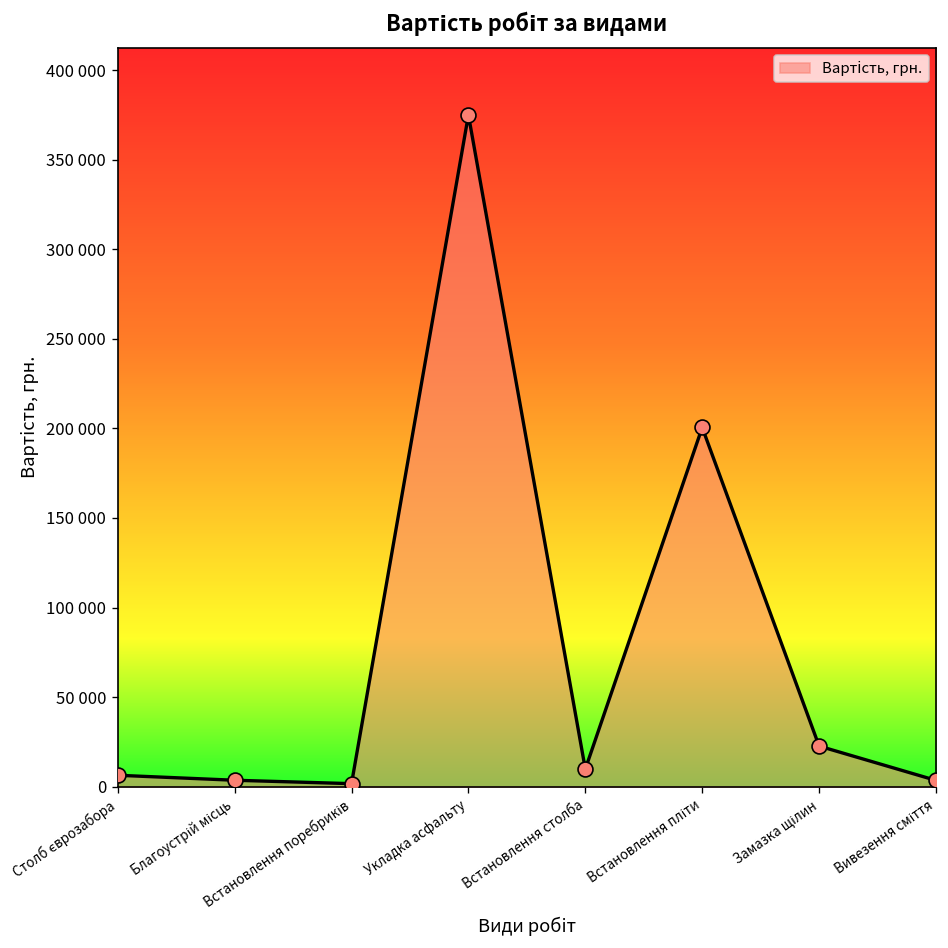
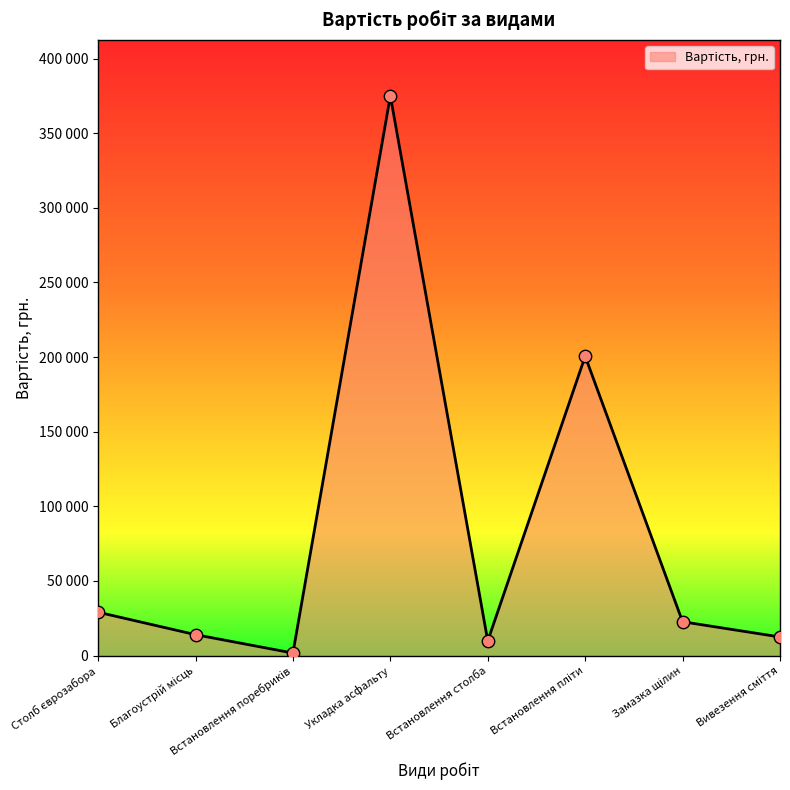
Столб єврозабора: 6000 -> 29000
Благоустрій місць: 4000 -> 14000
Вивезення сміття: 4000 -> 12000
